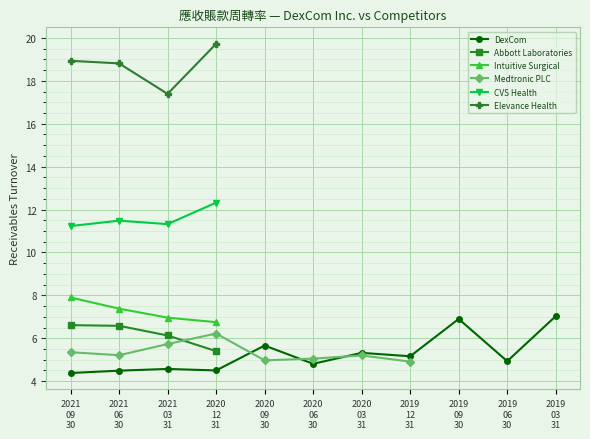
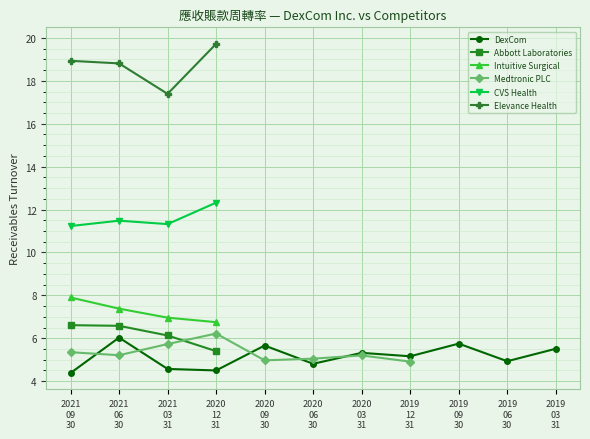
DexCom, 2021 06 30: 4.5 -> 6.0
DexCom, 2019 09 30: 6.9 -> 5.8
DexCom, 2019 03 31: 7.0 -> 5.5
